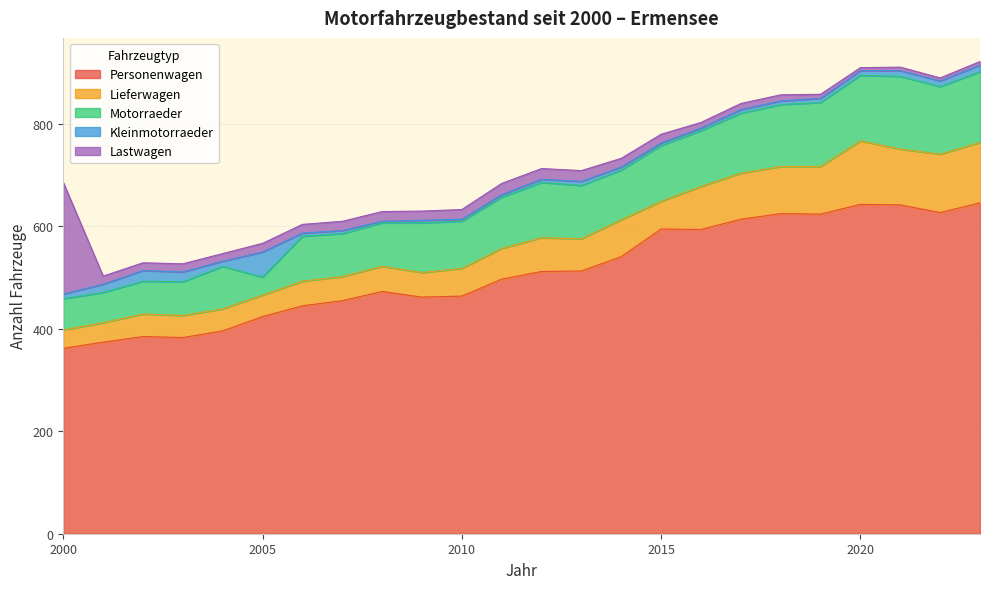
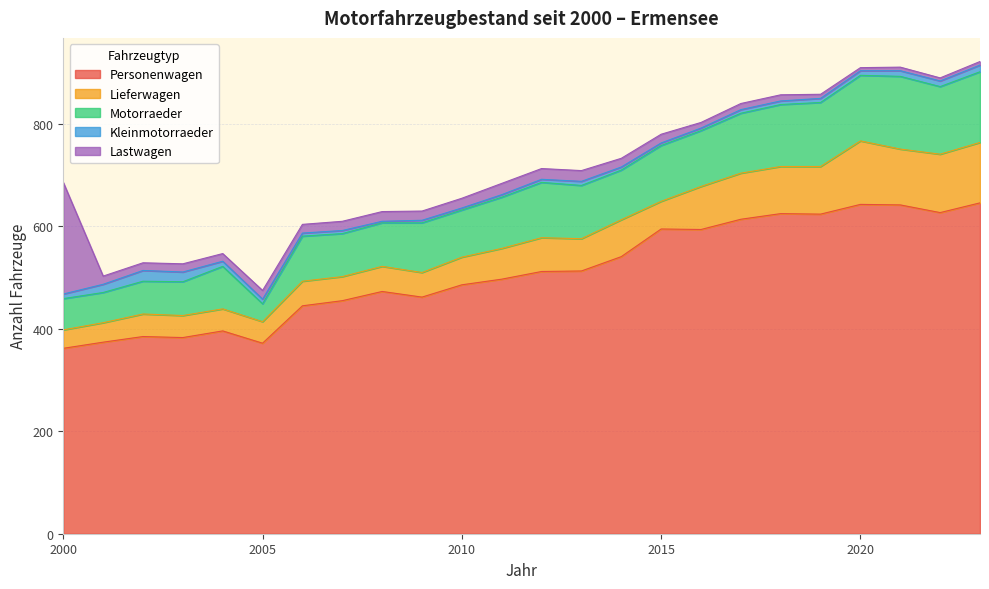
Personenwagen, 2005: 420 -> 370
Kleinmotorraeder, 2005: 50 -> 10
Personenwagen, 2010: 460 -> 490
